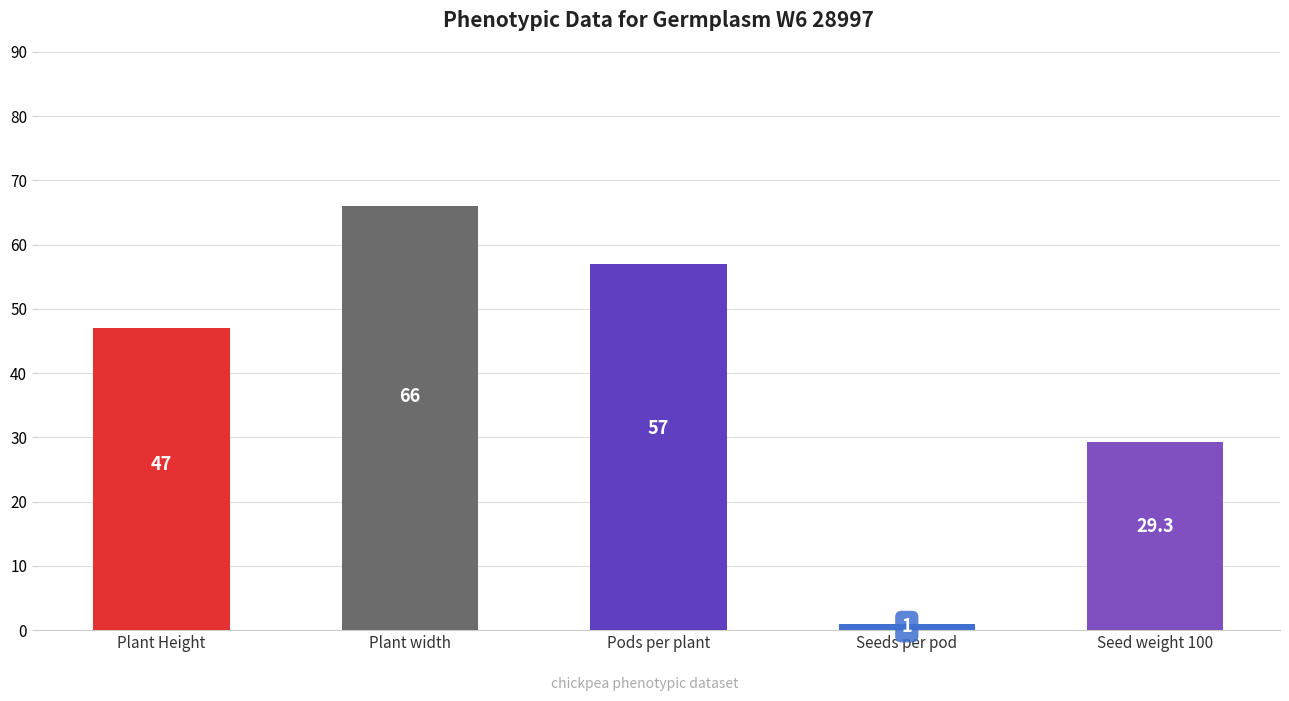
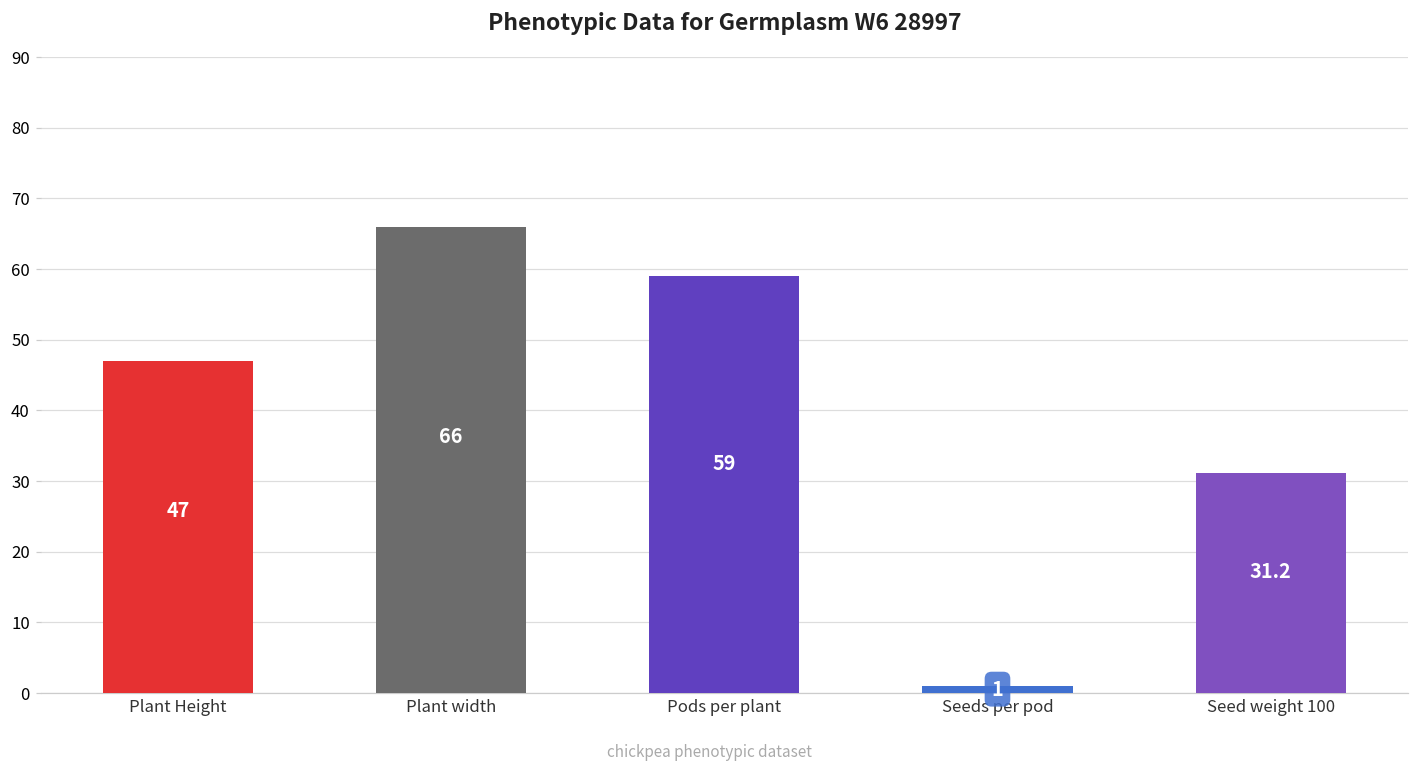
Pods per plant: 57 -> 59
Seed weight 100: 29.3 -> 31.2
